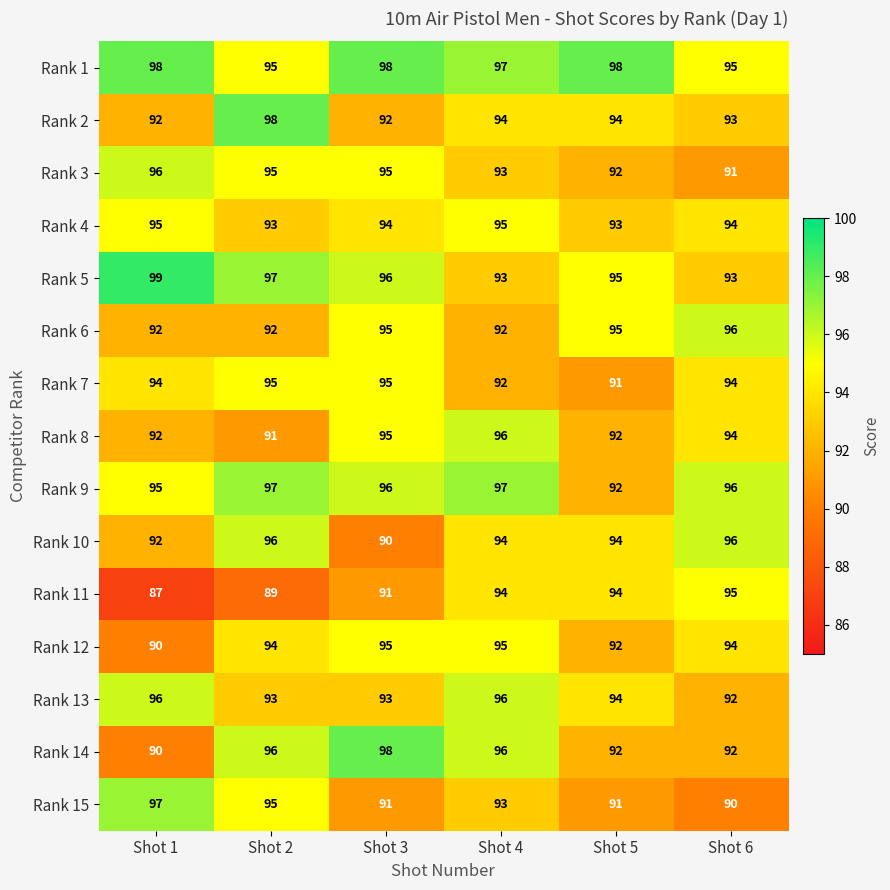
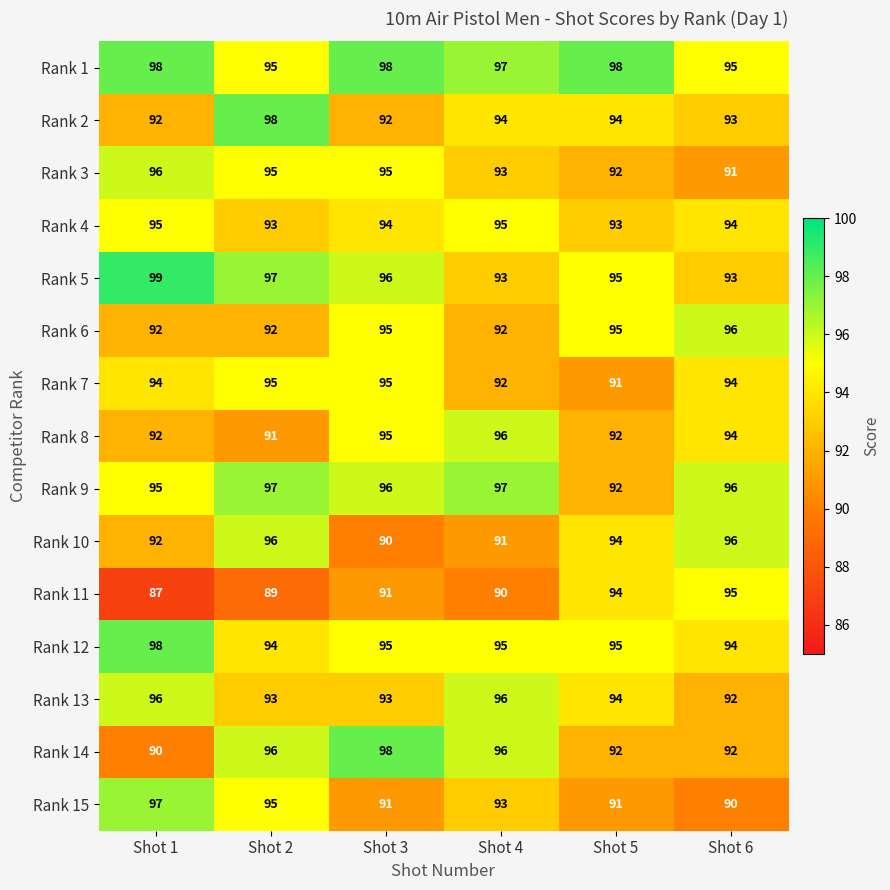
Rank 10, Shot 4: 94 -> 91
Rank 11, Shot 4: 94 -> 90
Rank 12, Shot 1: 90 -> 98
Rank 12, Shot 5: 92 -> 95
